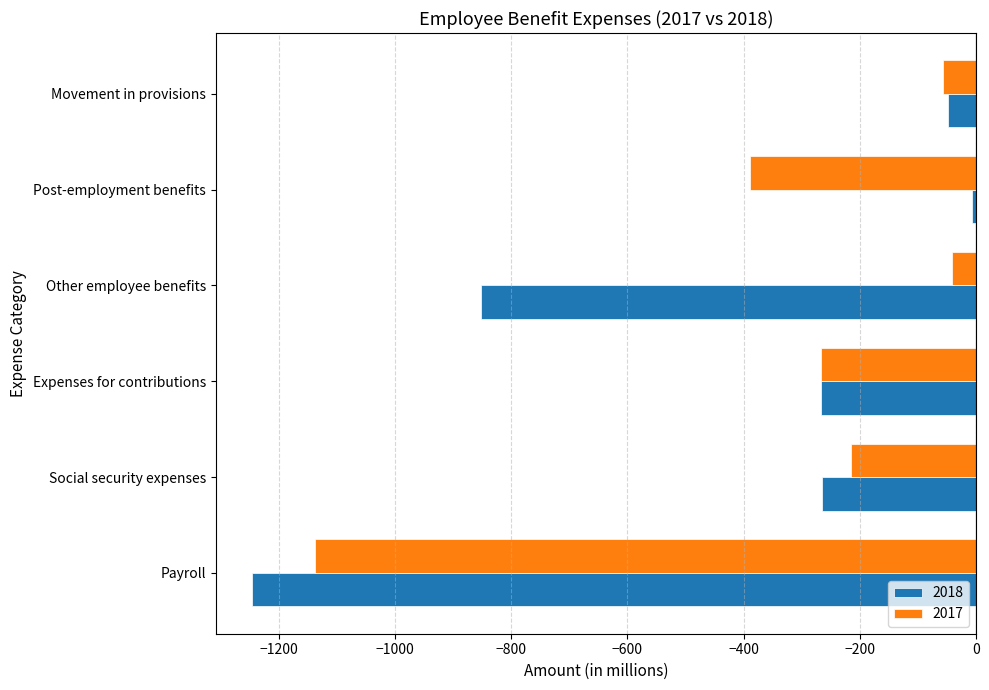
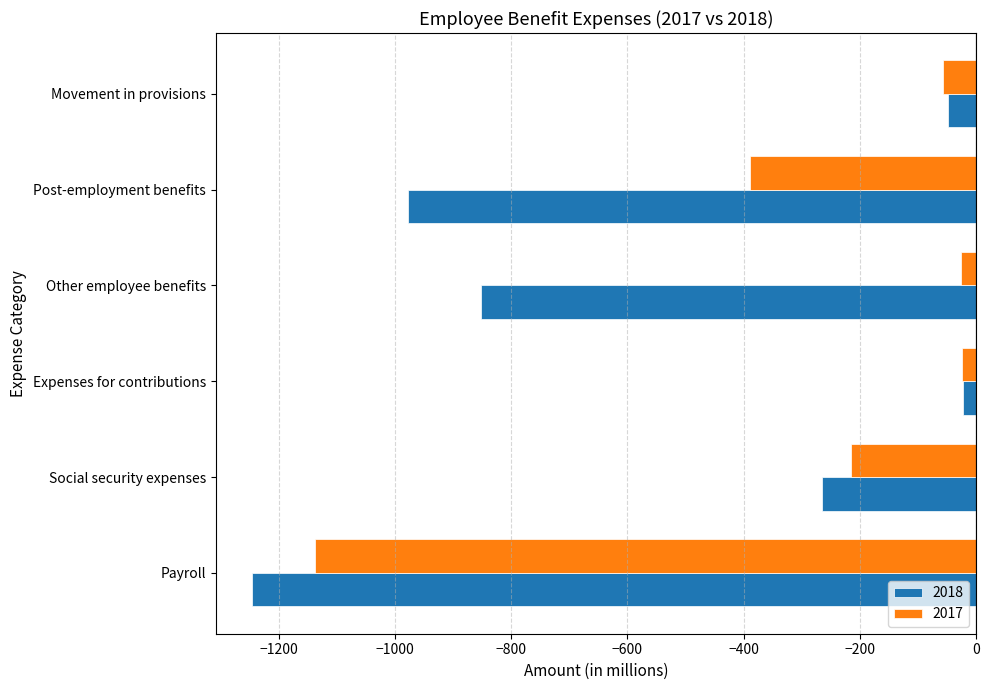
2018, Post-employment benefits: -10 -> -980
2017, Other employee benefits: -40 -> -30
2017, Expenses for contributions: -270 -> -20
2018, Expenses for contributions: -270 -> -20
